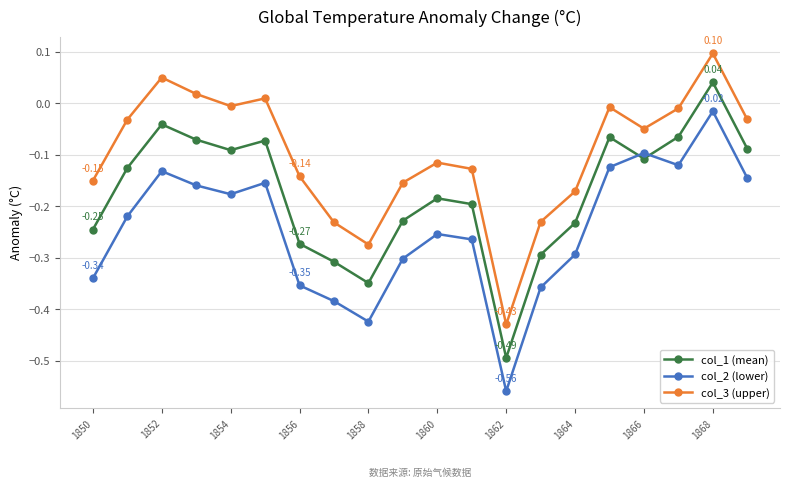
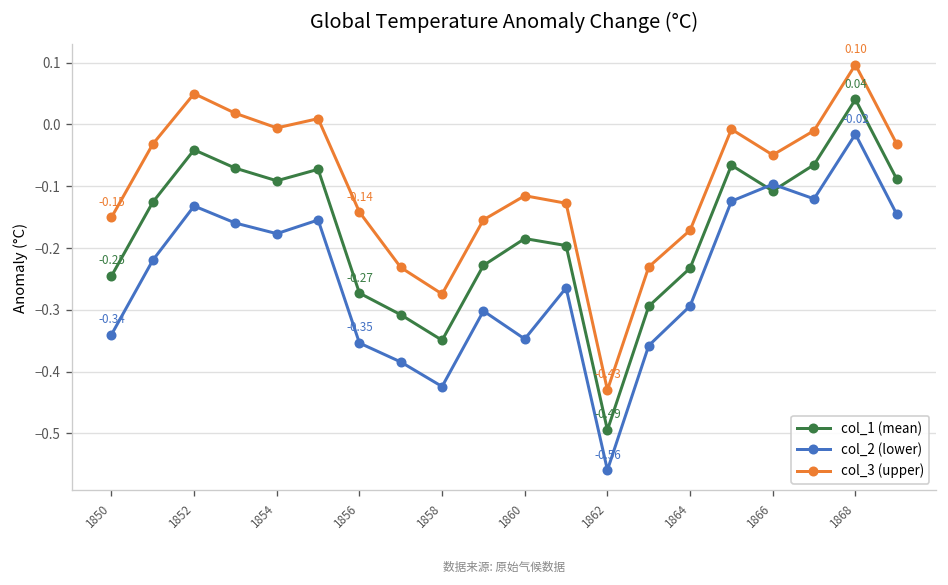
col_2 (lower), 1860: -0.25 -> -0.35
